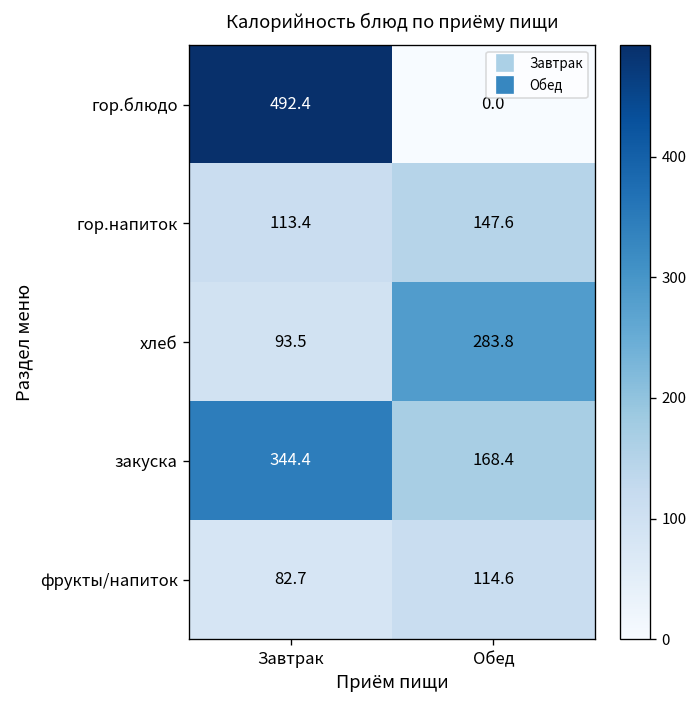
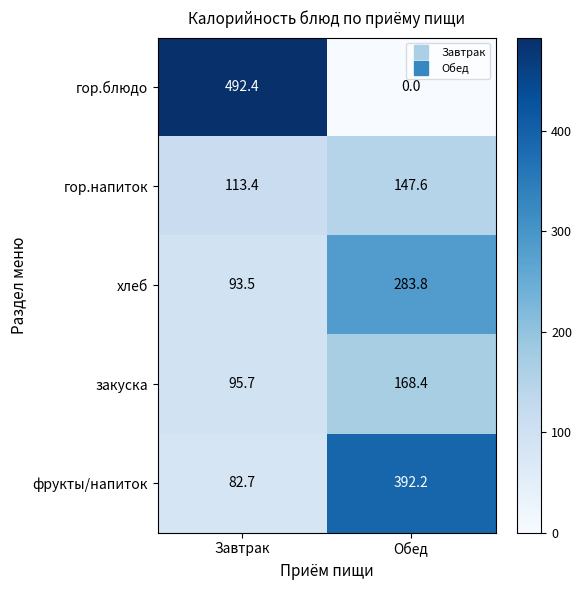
закуска, Завтрак: 344.4 -> 95.7
фрукты/напиток, Обед: 114.6 -> 392.2
